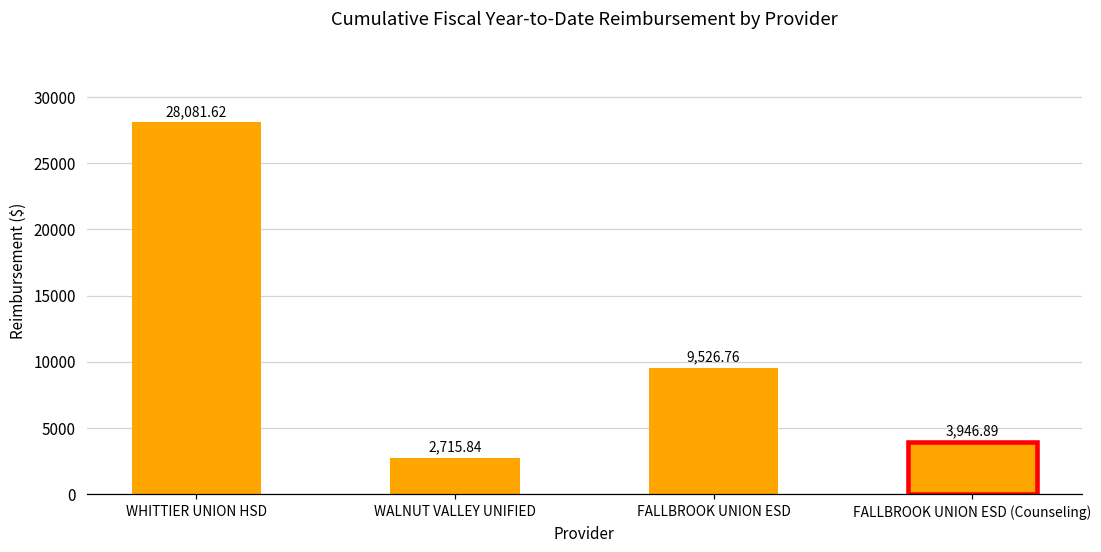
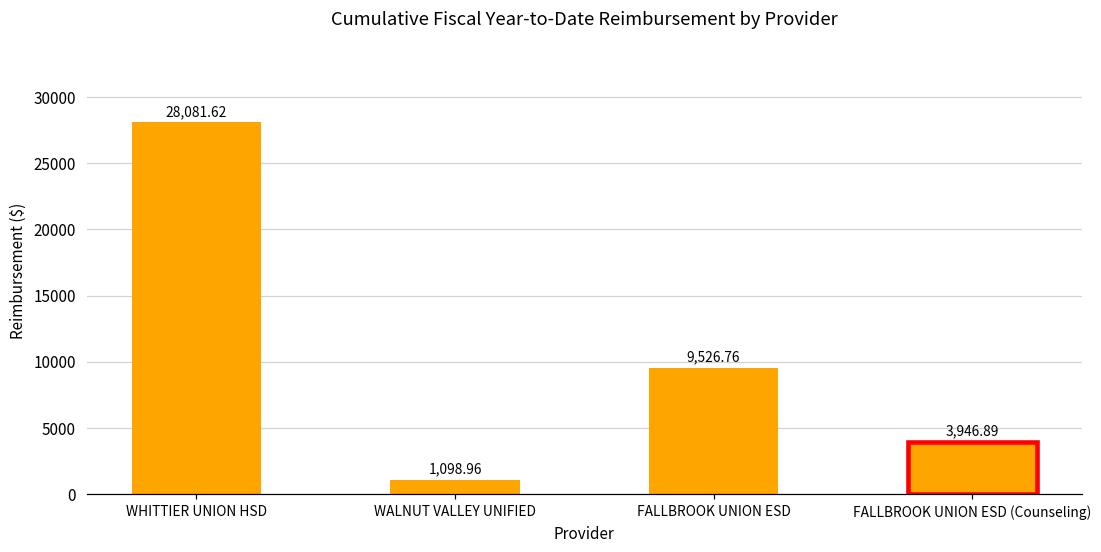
WALNUT VALLEY UNIFIED: 2,715.84 -> 1,098.96
